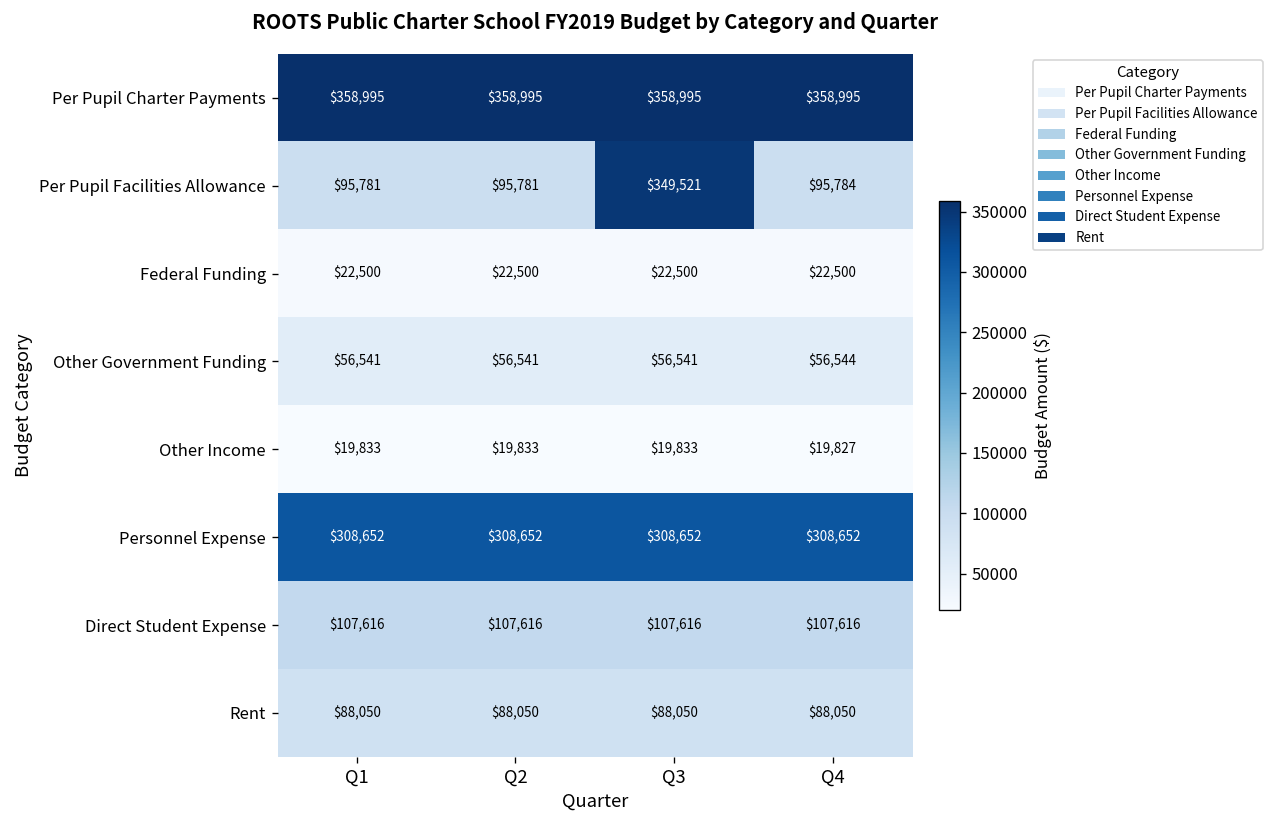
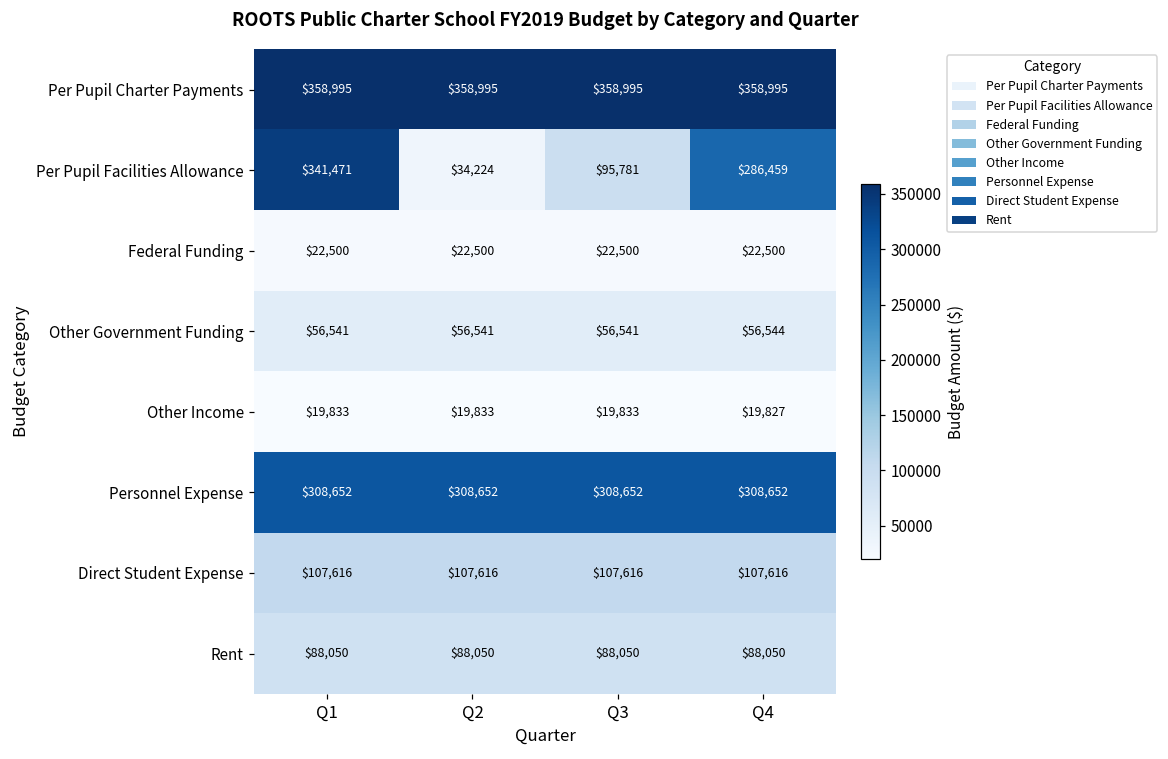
Per Pupil Facilities Allowance, Q1: $95,781 -> $341,471
Per Pupil Facilities Allowance, Q2: $95,781 -> $34,224
Per Pupil Facilities Allowance, Q3: $349,521 -> $95,781
Per Pupil Facilities Allowance, Q4: $95,784 -> $286,459
